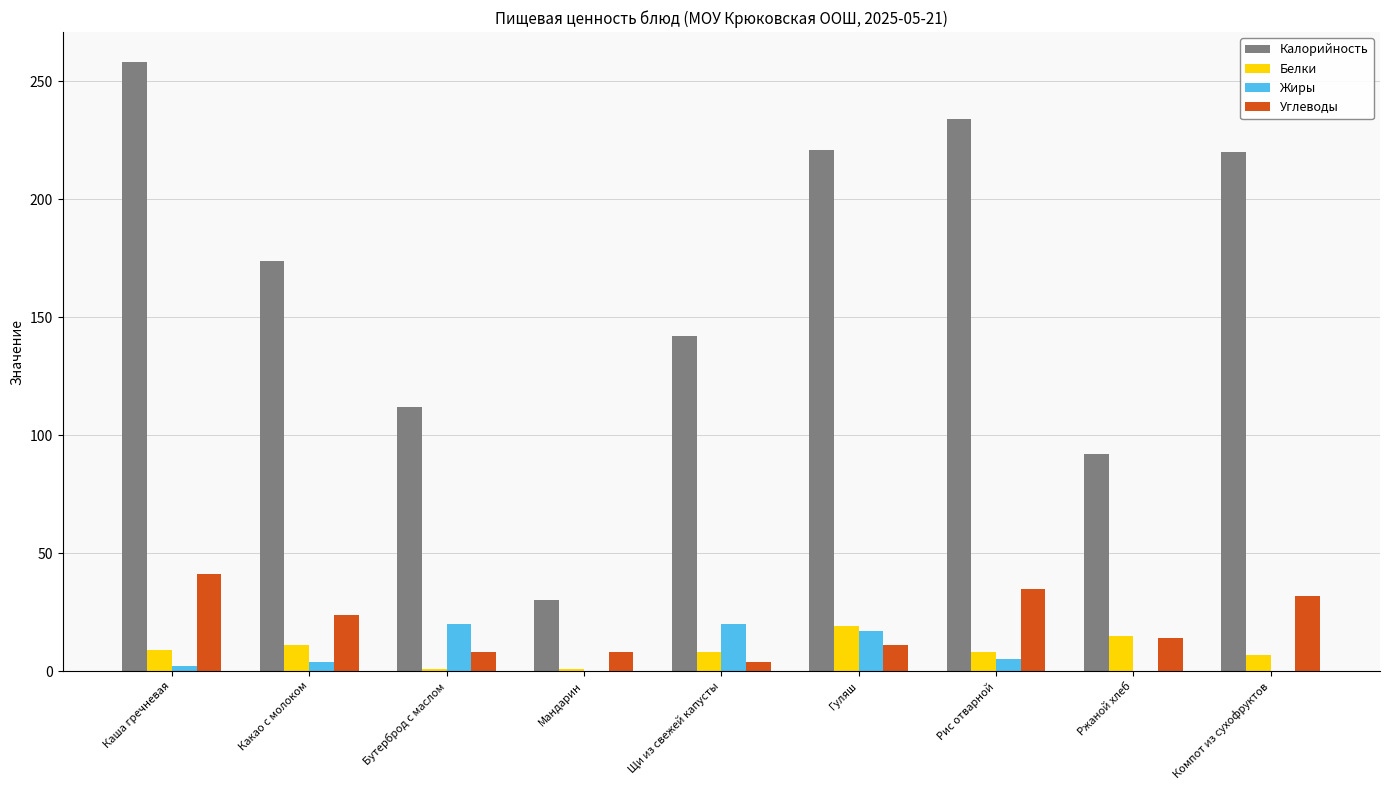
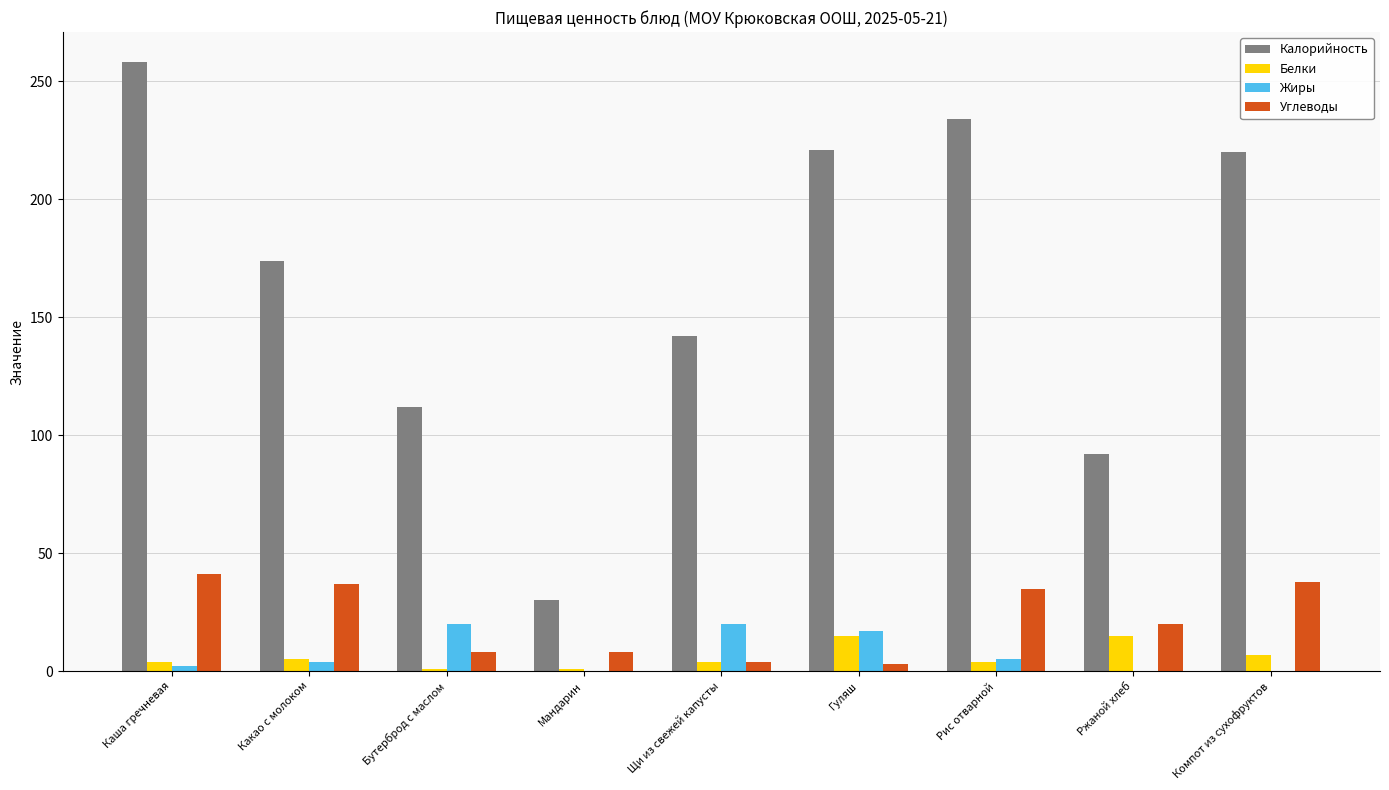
Белки, Каша гречневая: 9 -> 4
Белки, Какао с молоком: 11 -> 5
Углеводы, Какао с молоком: 24 -> 37
Белки, Щи из свежей капусты: 8 -> 4
Белки, Гуляш: 19 -> 15
Углеводы, Гуляш: 11 -> 3
Белки, Рис отварной: 8 -> 4
Углеводы, Ржаной хлеб: 14 -> 20
Углеводы, Компот из сухофруктов: 32 -> 38
